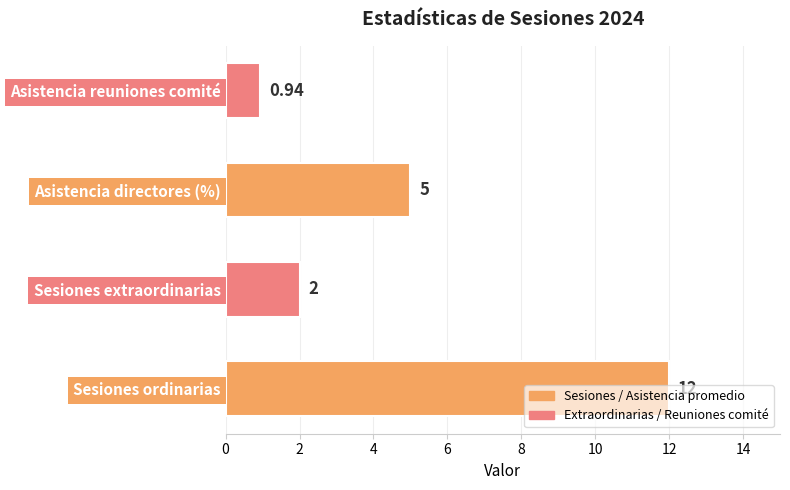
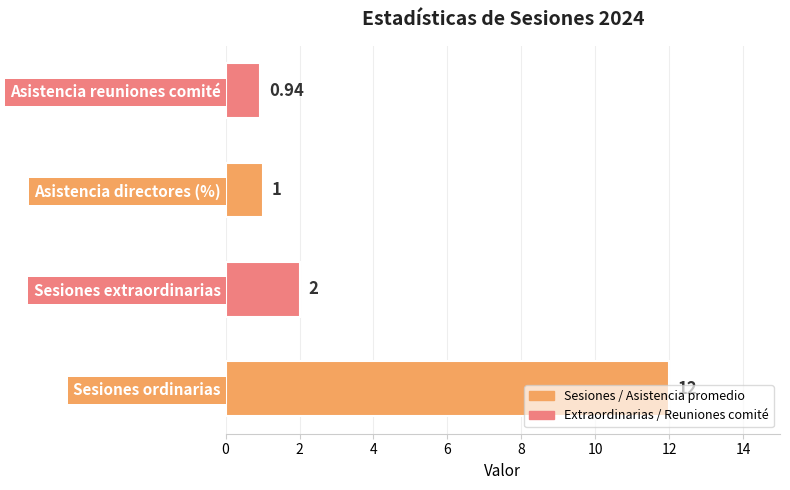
Asistencia directores (%): 5 -> 1
